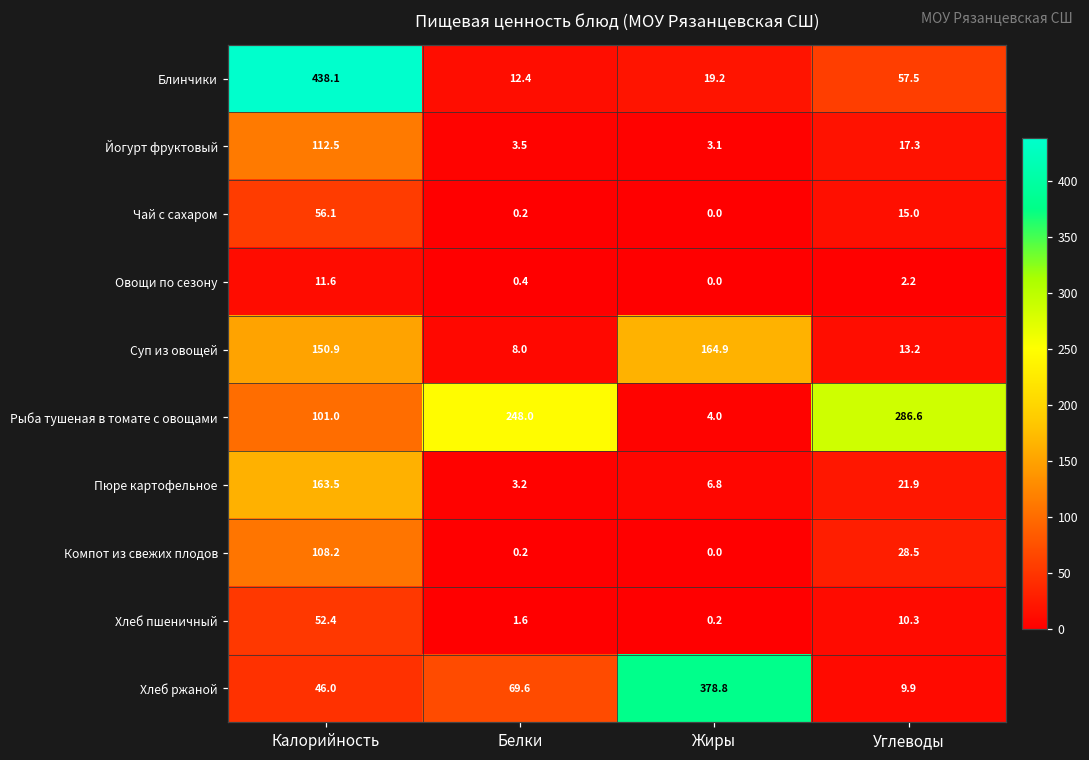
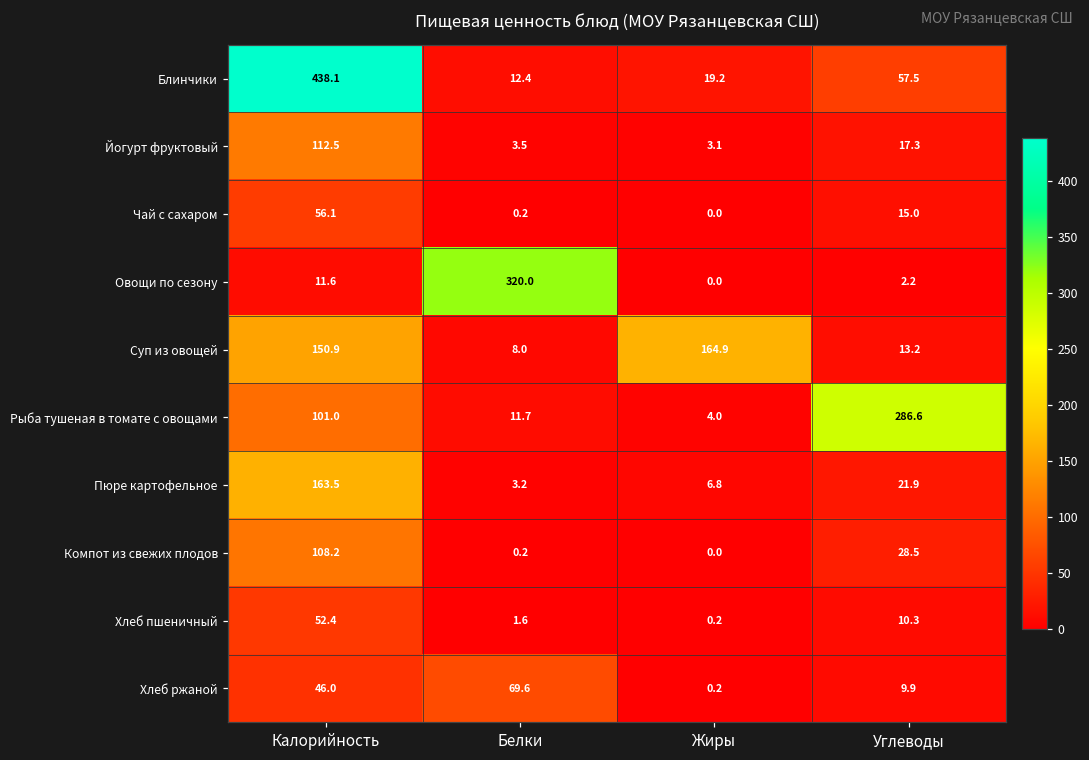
Овощи по сезону, Белки: 0.4 -> 320.0
Рыба тушеная в томате с овощами, Белки: 248.0 -> 11.7
Хлеб ржаной, Жиры: 378.8 -> 0.2
